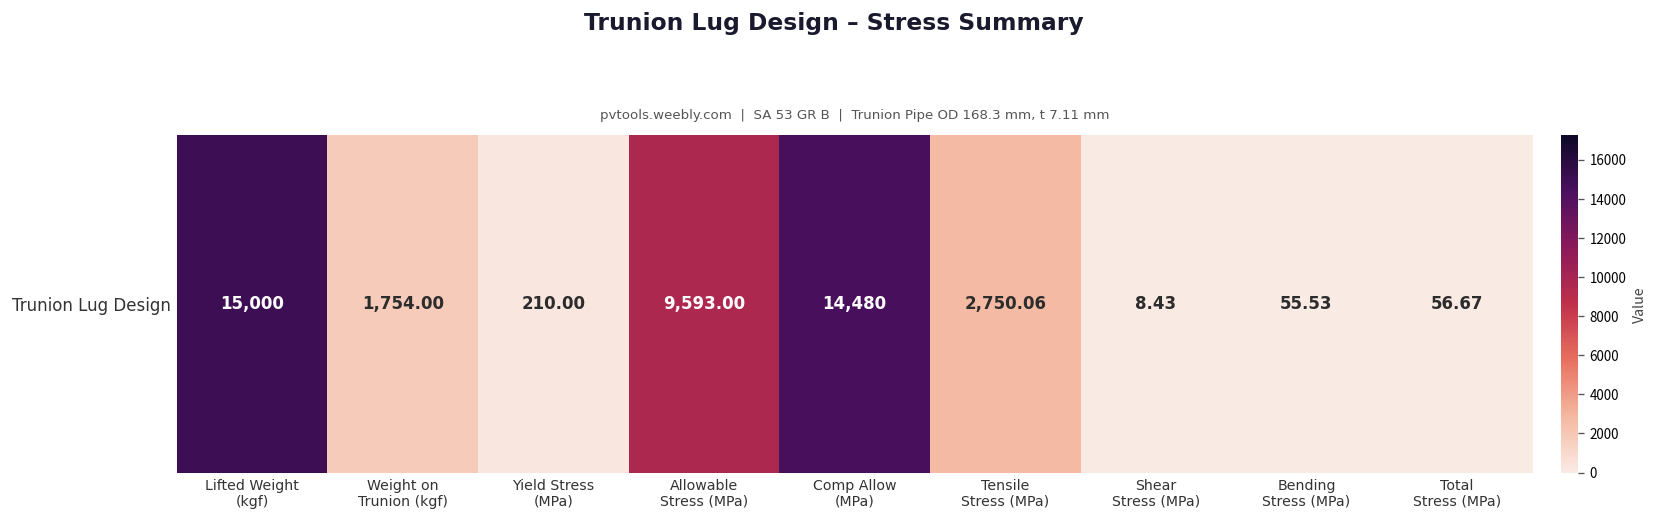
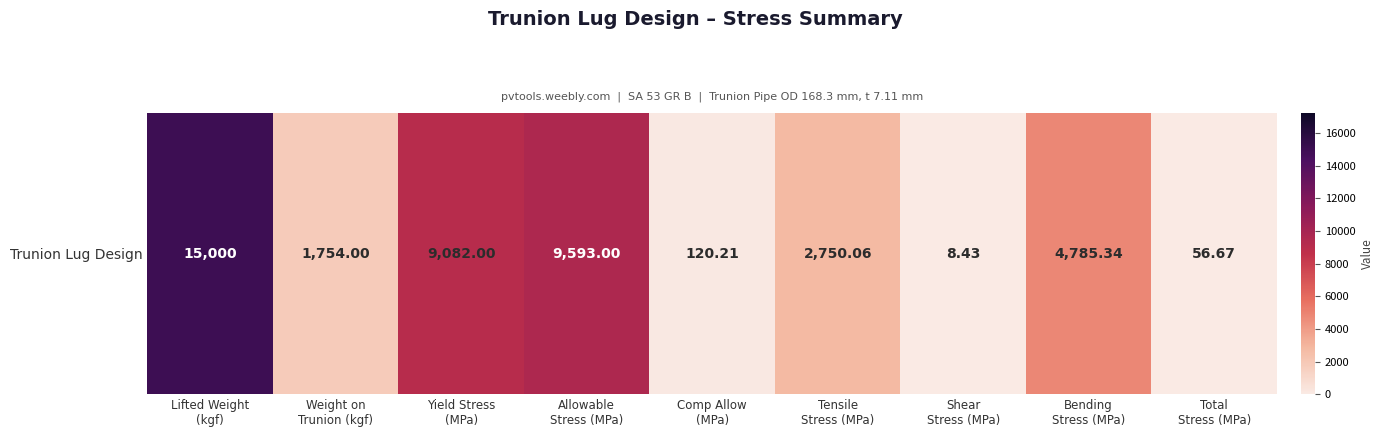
Trunion Lug Design, Yield Stress (MPa): 210.00 -> 9,082.00
Trunion Lug Design, Comp Allow (MPa): 14,480 -> 120.21
Trunion Lug Design, Bending Stress (MPa): 55.53 -> 4,785.34
